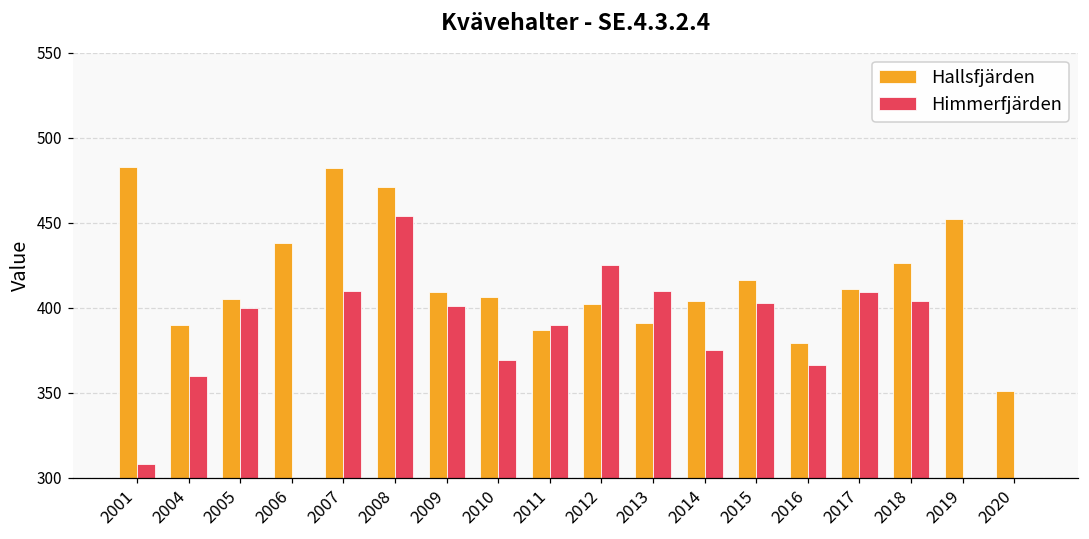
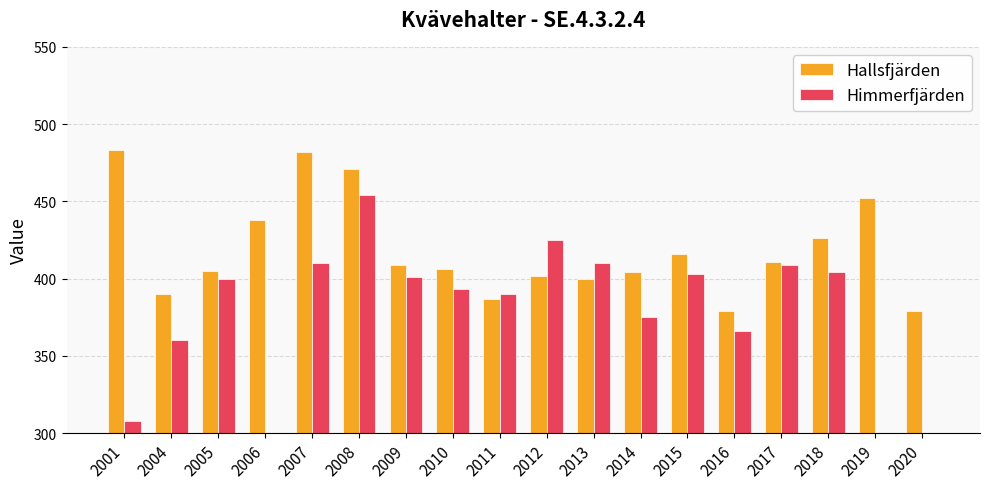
Himmerfjärden, 2010: 369 -> 393
Hallsfjärden, 2013: 391 -> 400
Hallsfjärden, 2020: 351 -> 379
